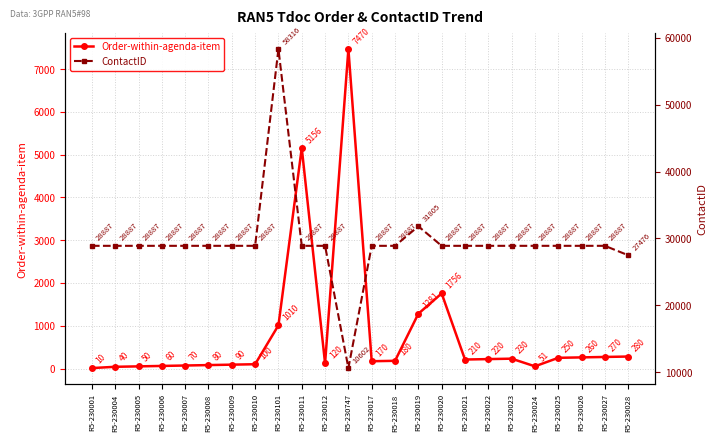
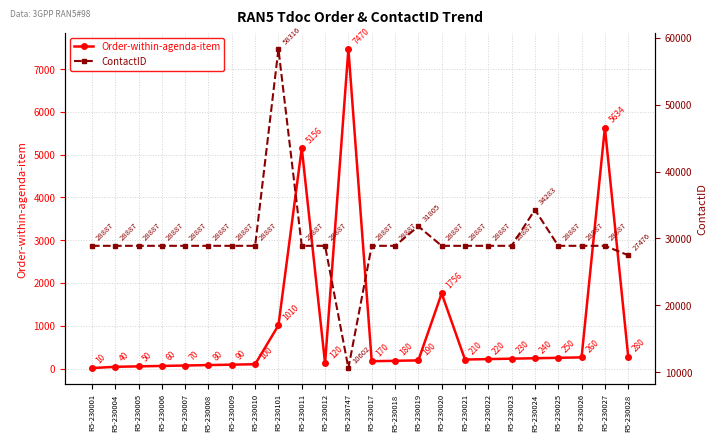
Order-within-agenda-item, R5-230019: 1281 -> 190
Order-within-agenda-item, R5-230024: 51 -> 240
Order-within-agenda-item, R5-230027: 270 -> 5634
ContactID, R5-230024: 28887 -> 34283
